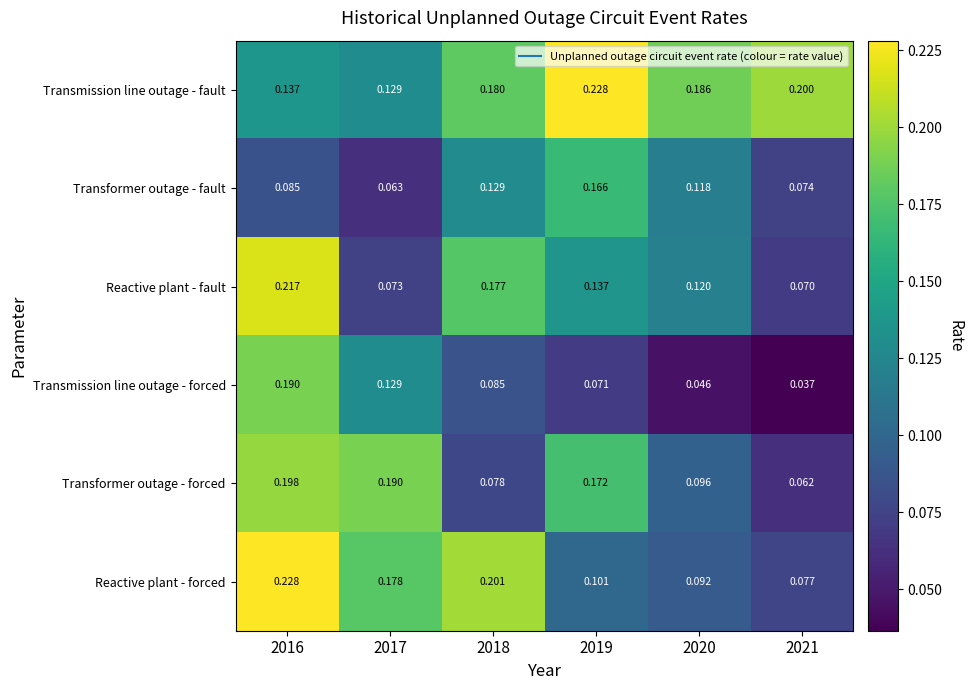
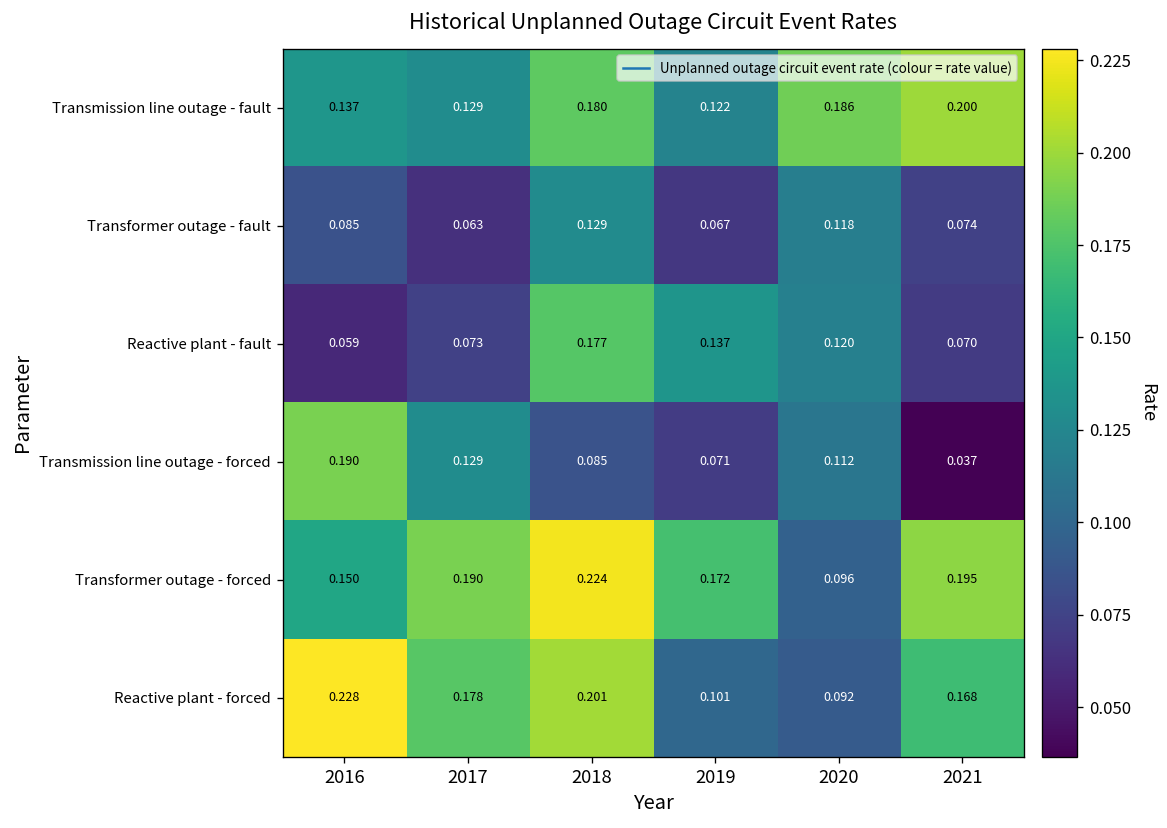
Transmission line outage - fault, 2019: 0.228 -> 0.122
Transformer outage - fault, 2019: 0.166 -> 0.067
Reactive plant - fault, 2016: 0.217 -> 0.059
Transmission line outage - forced, 2020: 0.046 -> 0.112
Transformer outage - forced, 2016: 0.198 -> 0.150
Transformer outage - forced, 2018: 0.078 -> 0.224
Transformer outage - forced, 2021: 0.062 -> 0.195
Reactive plant - forced, 2021: 0.077 -> 0.168
